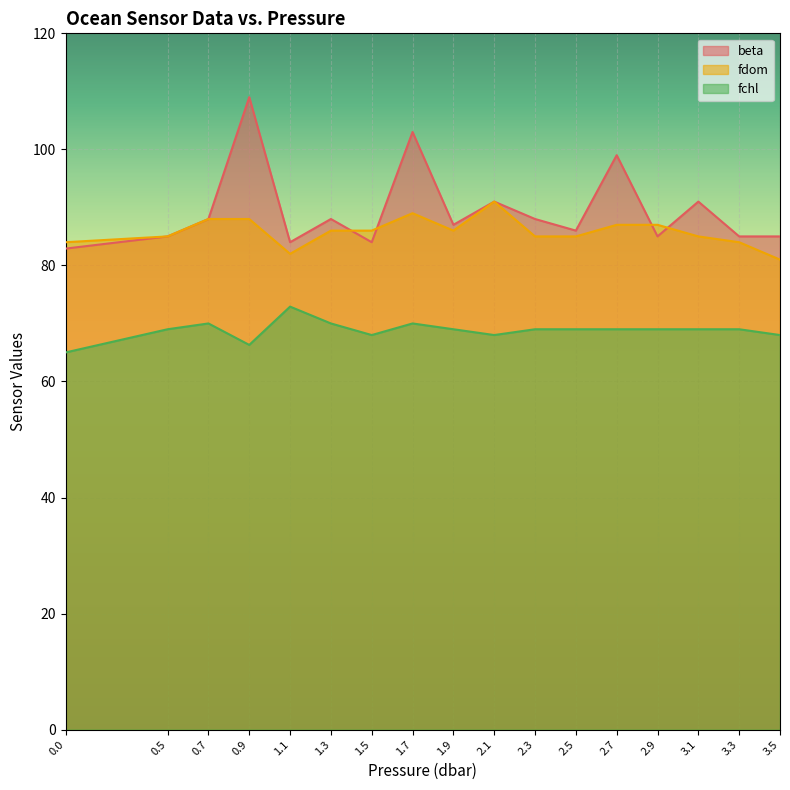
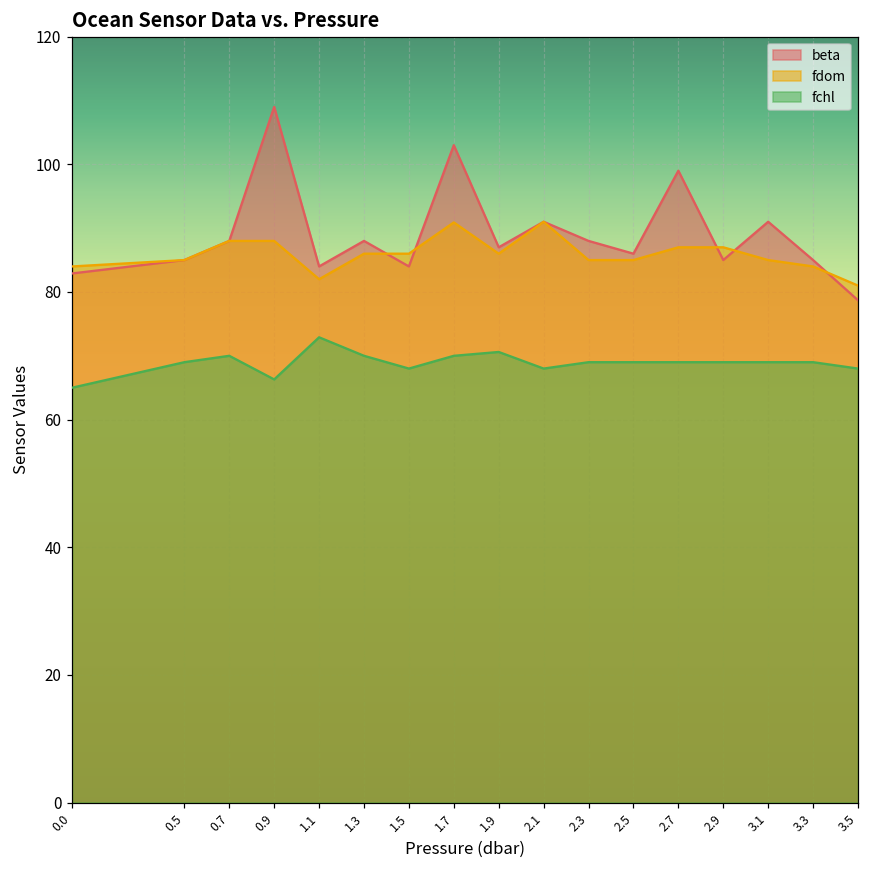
fdom, 1.7: 89 -> 91
fchl, 1.9: 69 -> 71
beta, 3.5: 85 -> 79
